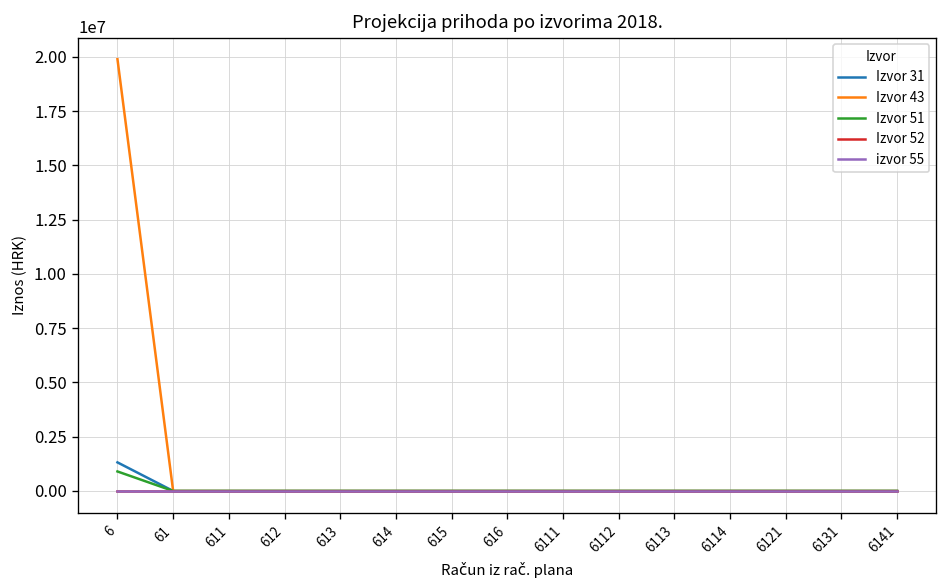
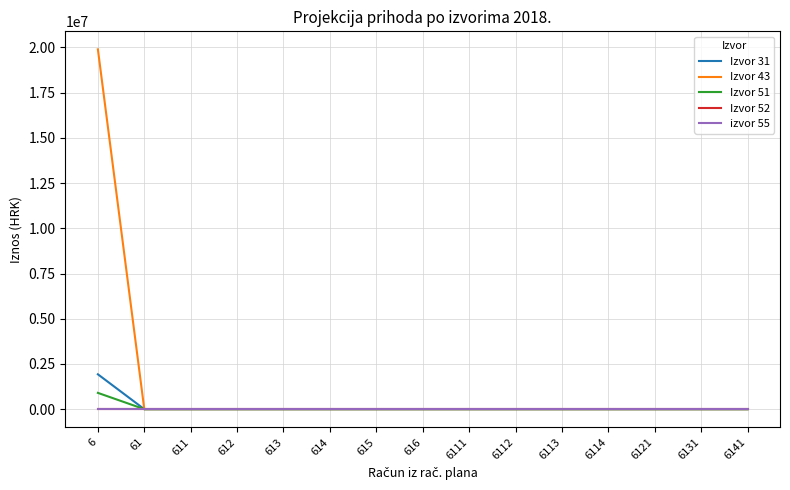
Izvor 31, 6: 1300000 -> 1900000
